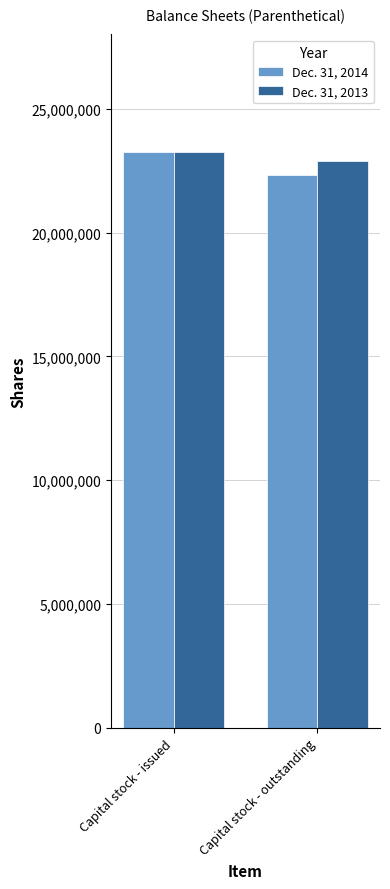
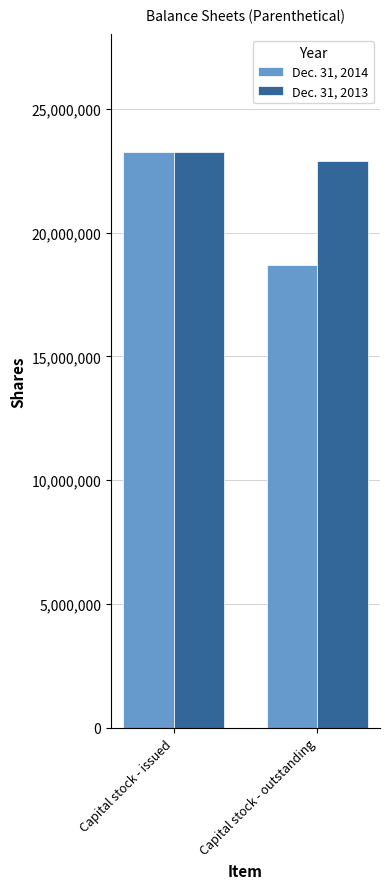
Dec. 31, 2014, Capital stock - outstanding: 22,300,000 -> 18,700,000
